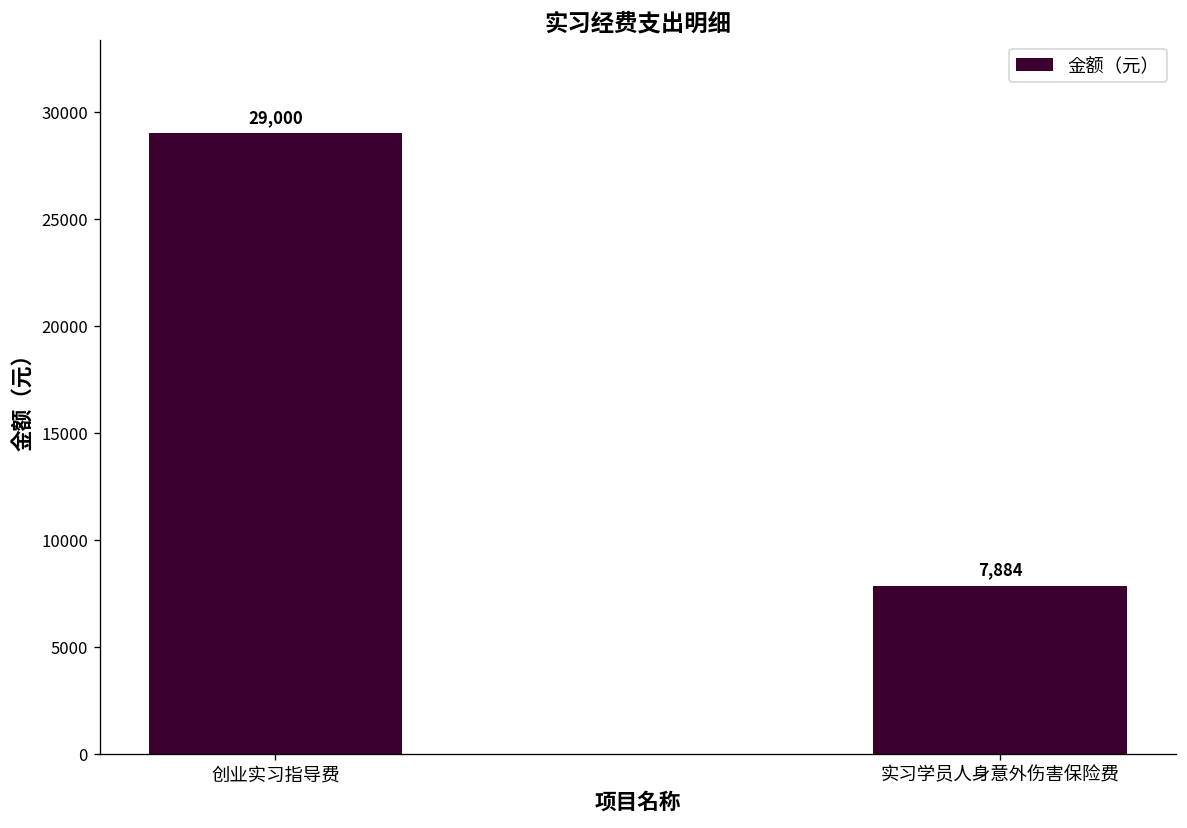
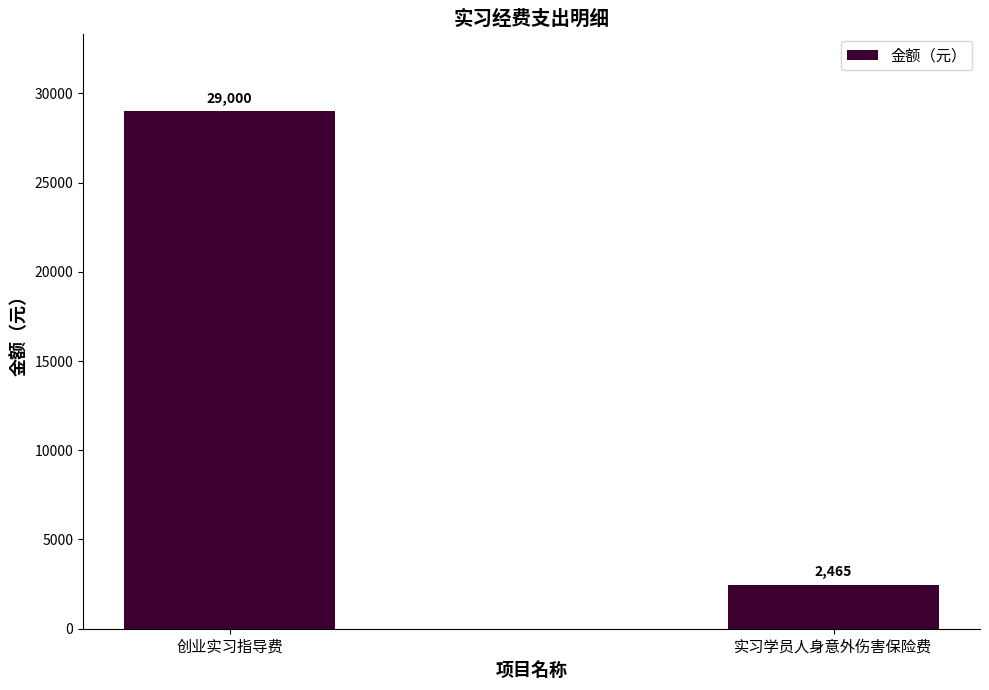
实习学员人身意外伤害保险费: 7,884 -> 2,465
